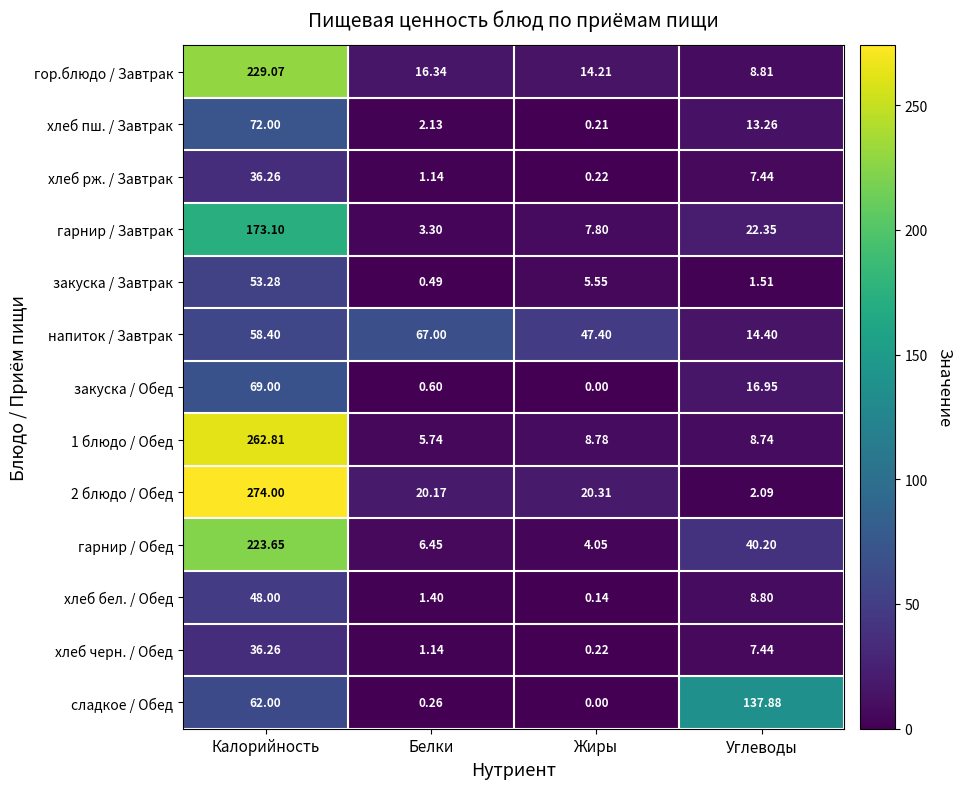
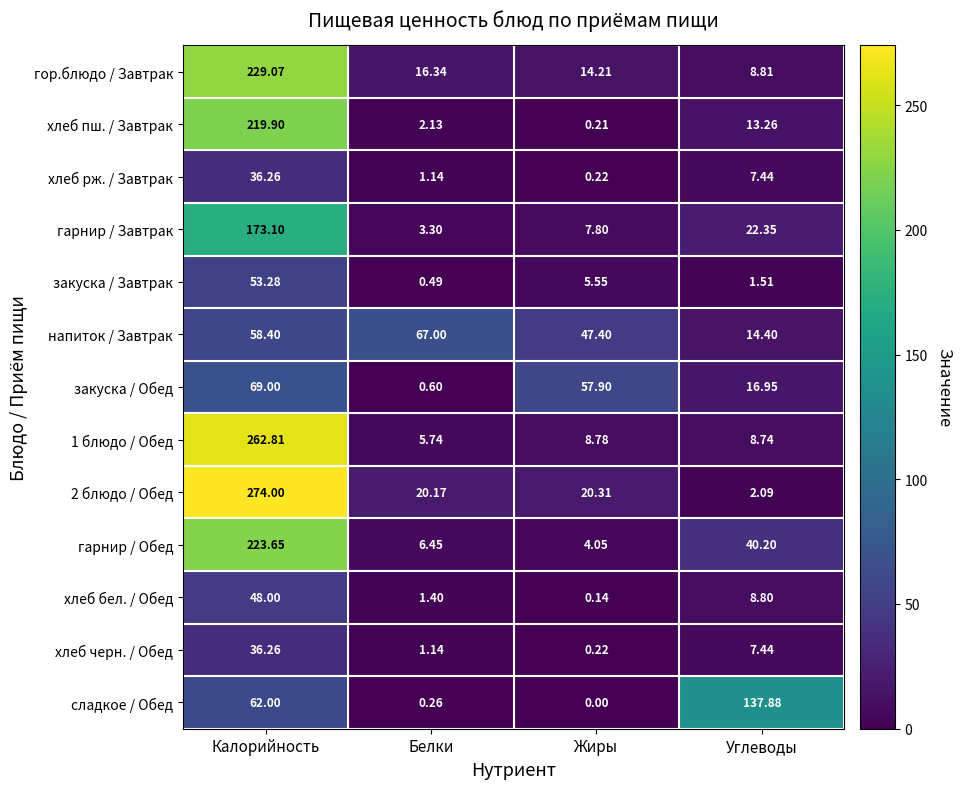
хлеб пш. / Завтрак, Калорийность: 72.00 -> 219.90
закуска / Обед, Жиры: 0.00 -> 57.90
